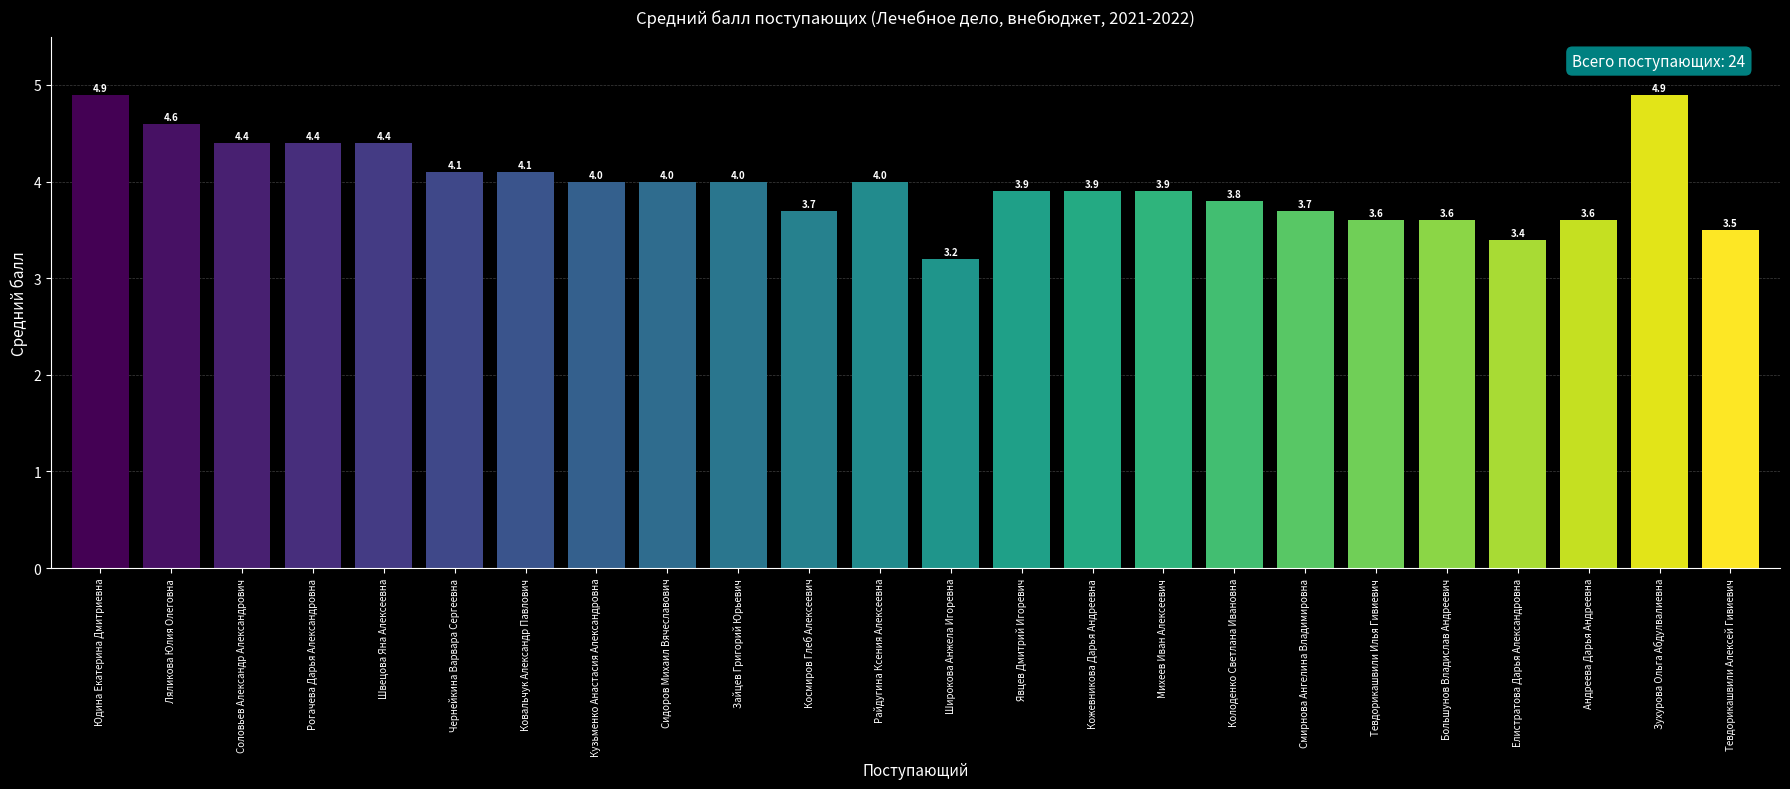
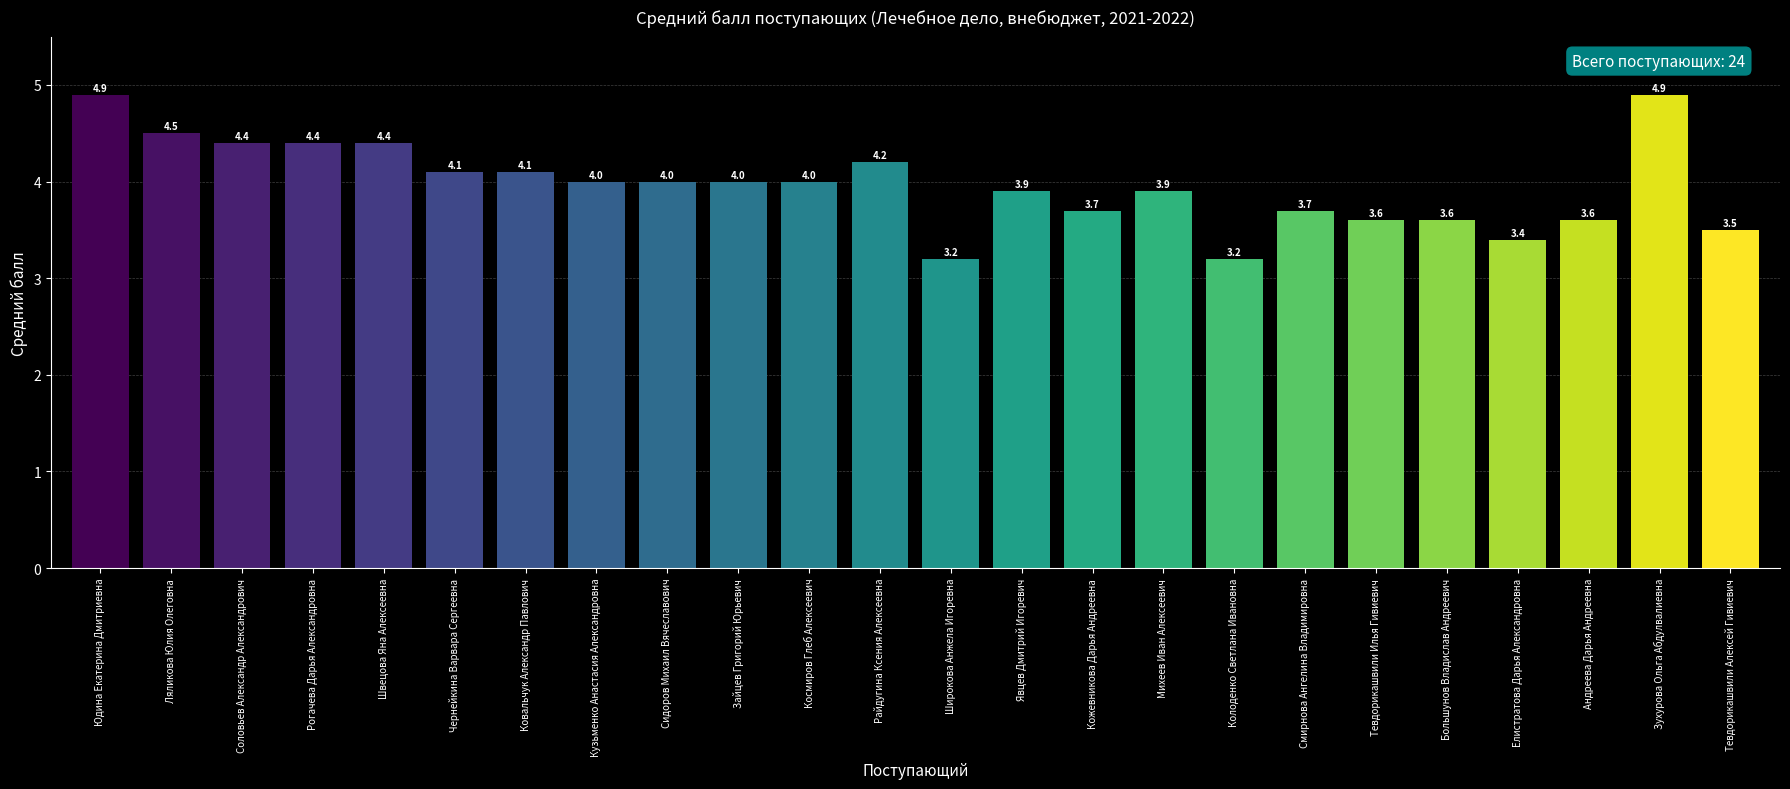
Ляликова Юлия Олеговна: 4.6 -> 4.5
Космиров Глеб Алексеевич: 3.7 -> 4.0
Райдугина Ксения Алексеевна: 4.0 -> 4.2
Кожевникова Дарья Андреевна: 3.9 -> 3.7
Колоденко Светлана Ивановна: 3.8 -> 3.2
